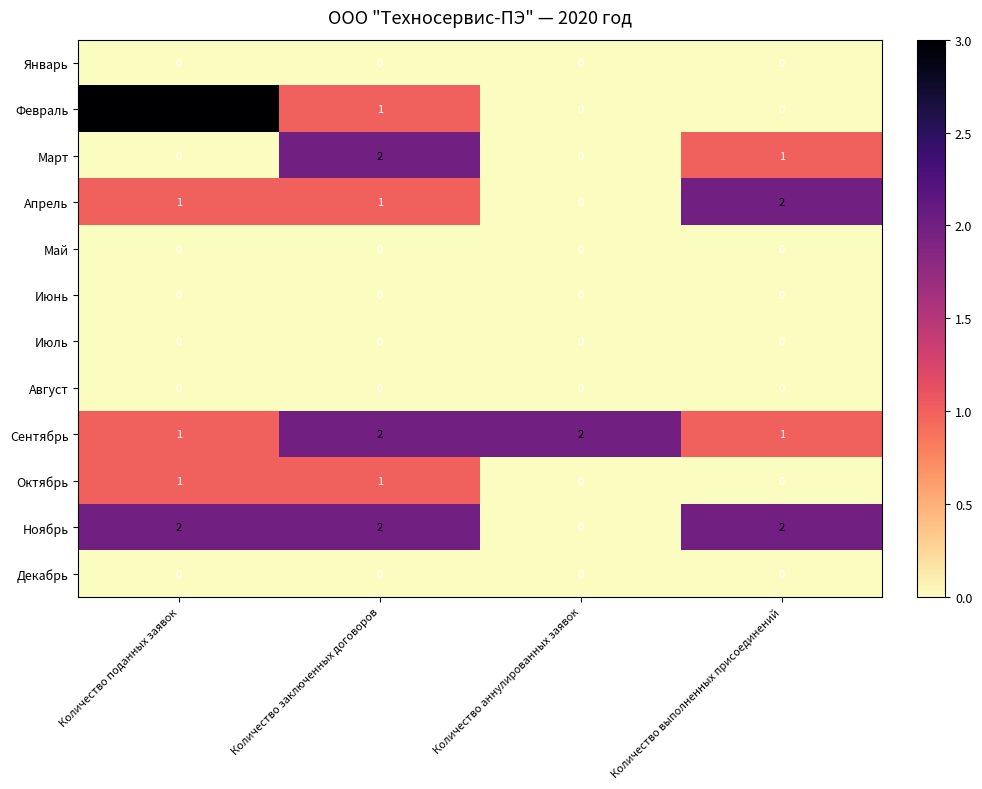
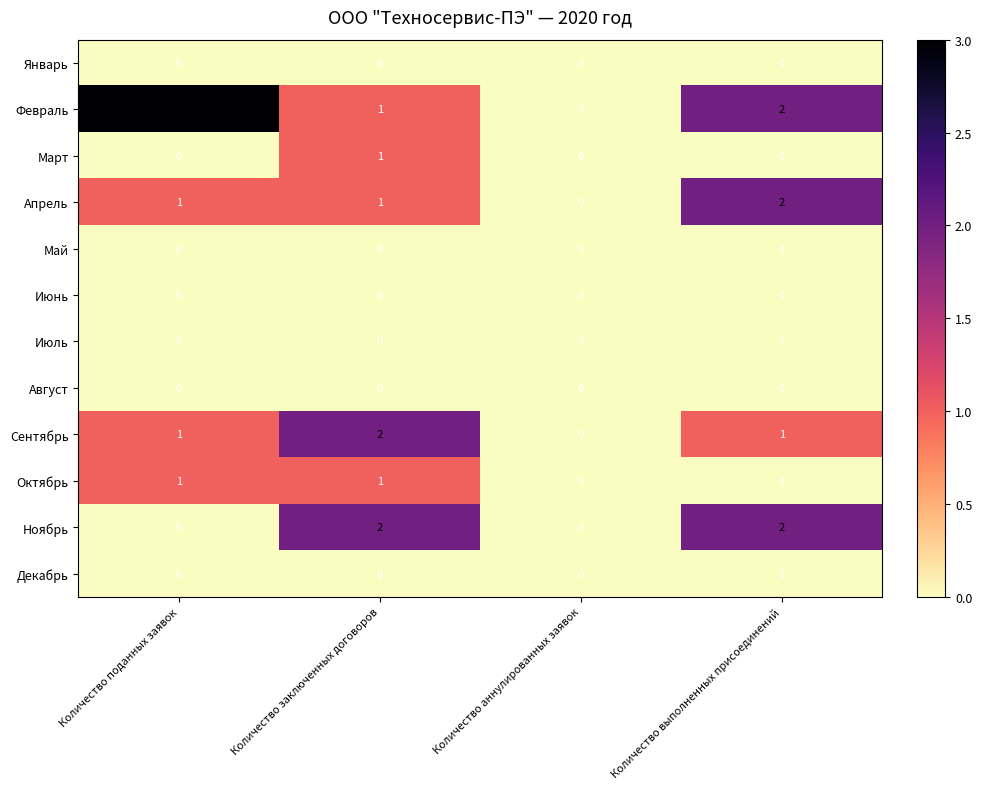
Февраль, Количество выполненных присоединений: 0 -> 2
Март, Количество заключенных договоров: 2 -> 1
Март, Количество выполненных присоединений: 1 -> 0
Сентябрь, Количество аннулированных заявок: 2 -> 0
Ноябрь, Количество поданных заявок: 2 -> 0
